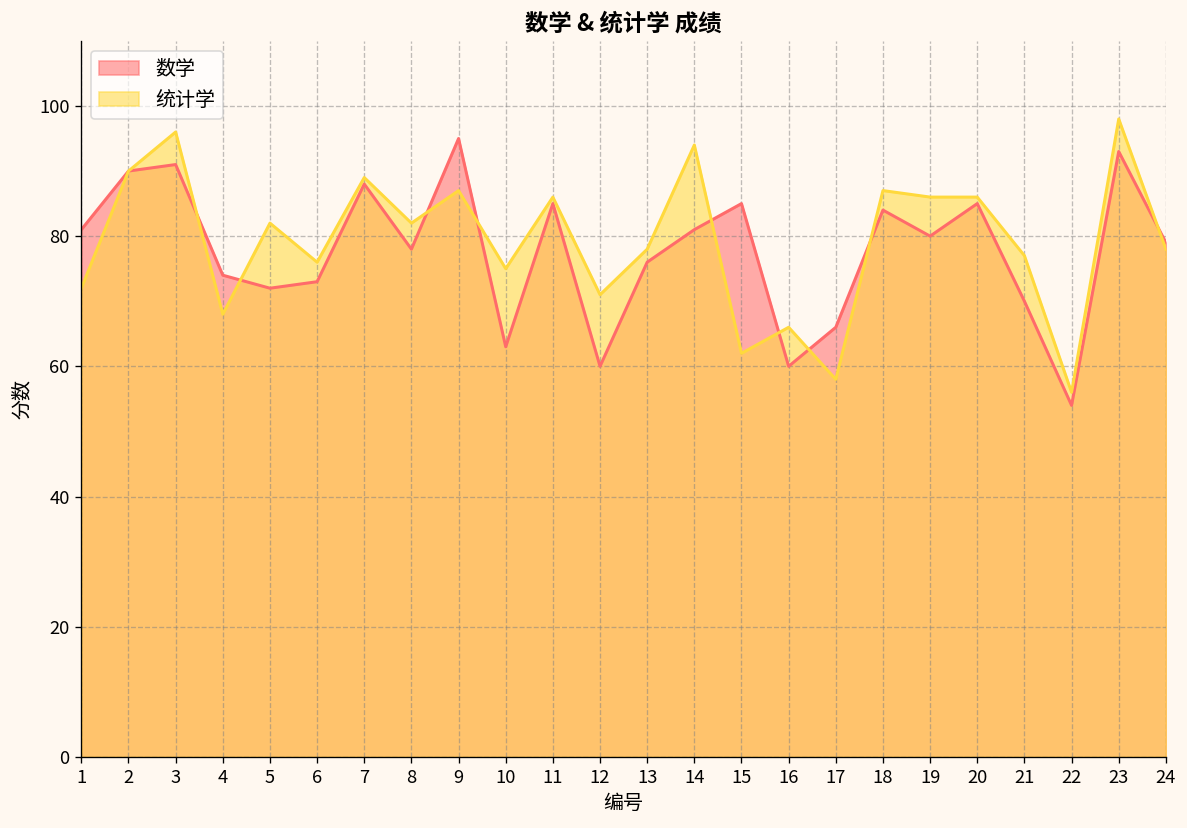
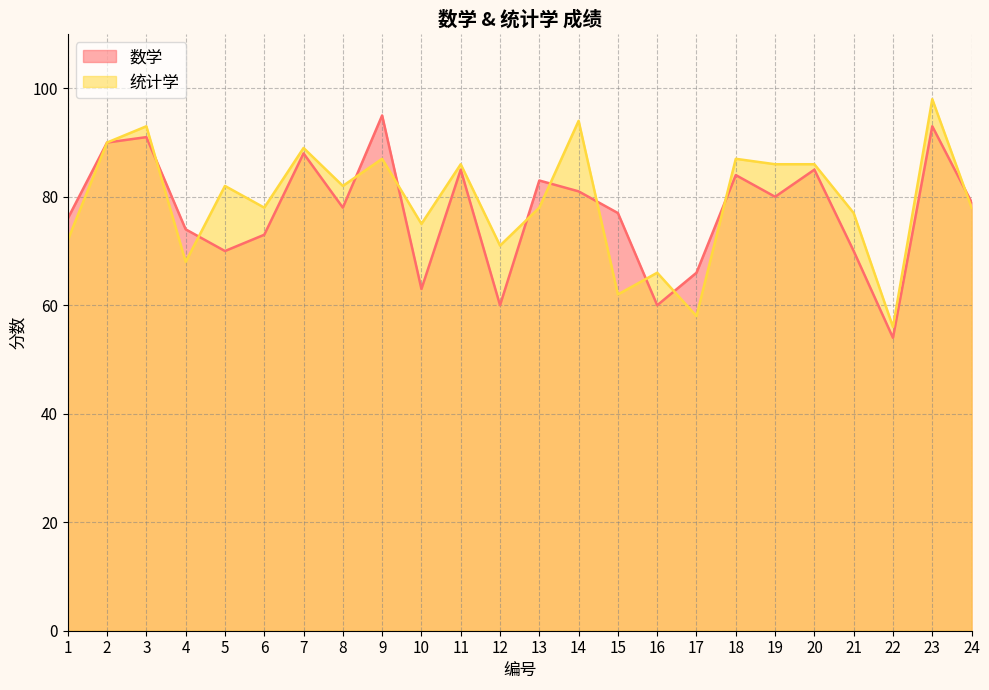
数学, 1: 81 -> 76
统计学, 3: 96 -> 93
数学, 5: 72 -> 70
统计学, 6: 76 -> 78
数学, 13: 76 -> 83
数学, 15: 85 -> 77
